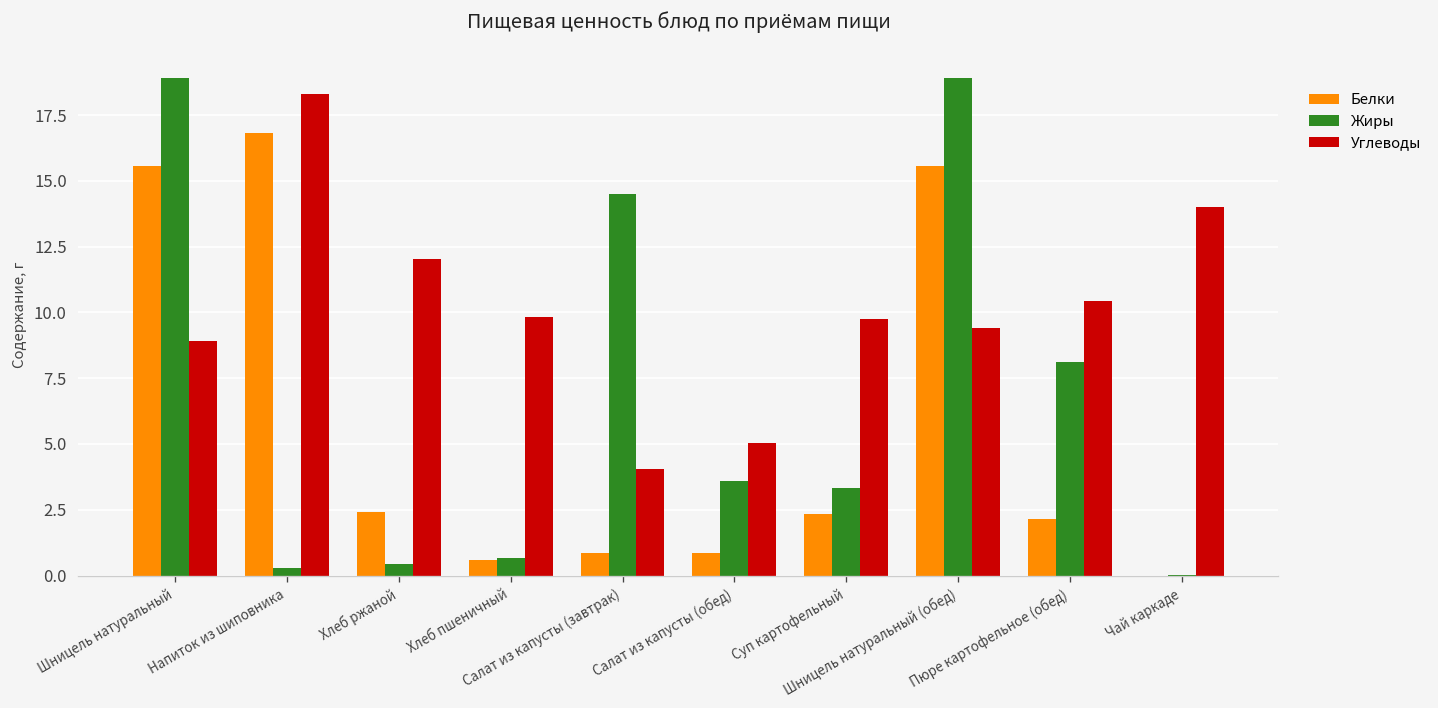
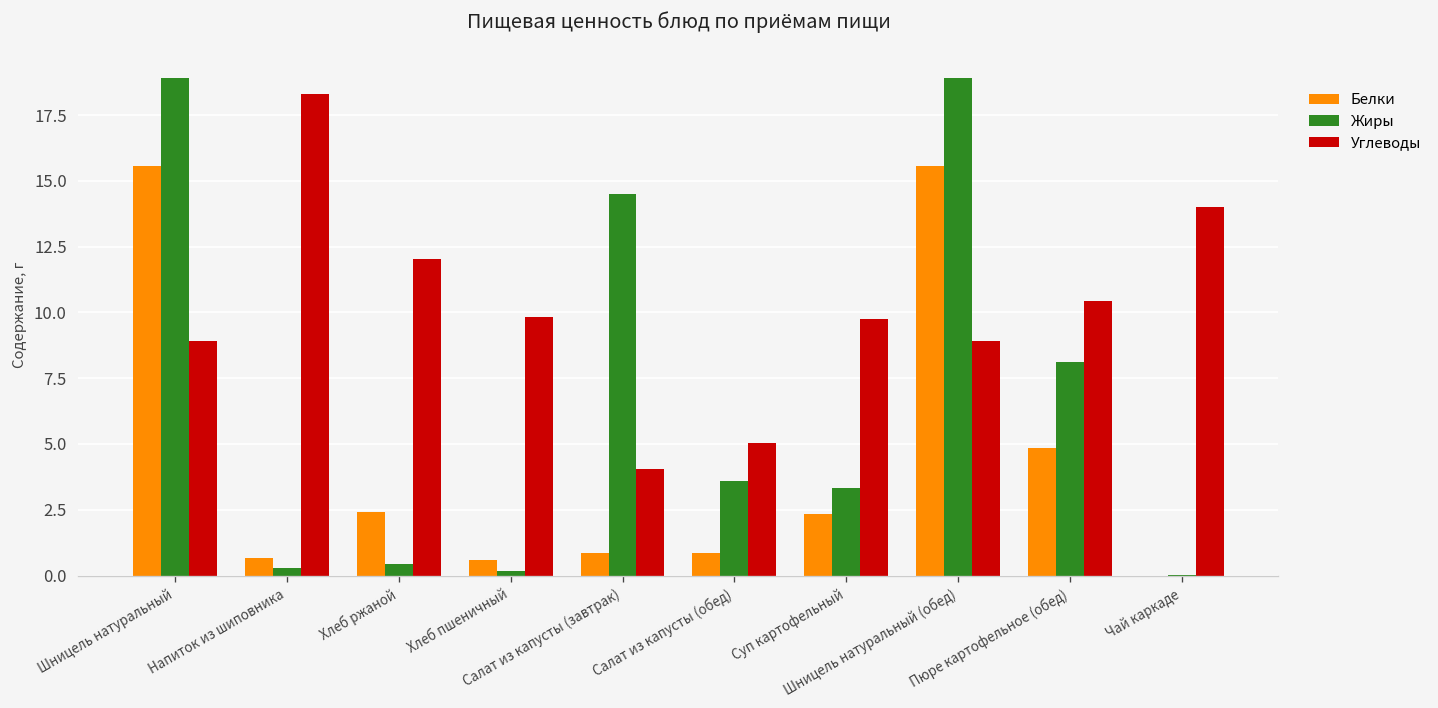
Белки, Напиток из шиповника: 16.8 -> 0.7
Жиры, Хлеб пшеничный: 0.7 -> 0.2
Углеводы, Шницель натуральный (обед): 9.4 -> 8.9
Белки, Пюре картофельное (обед): 2.2 -> 4.9
